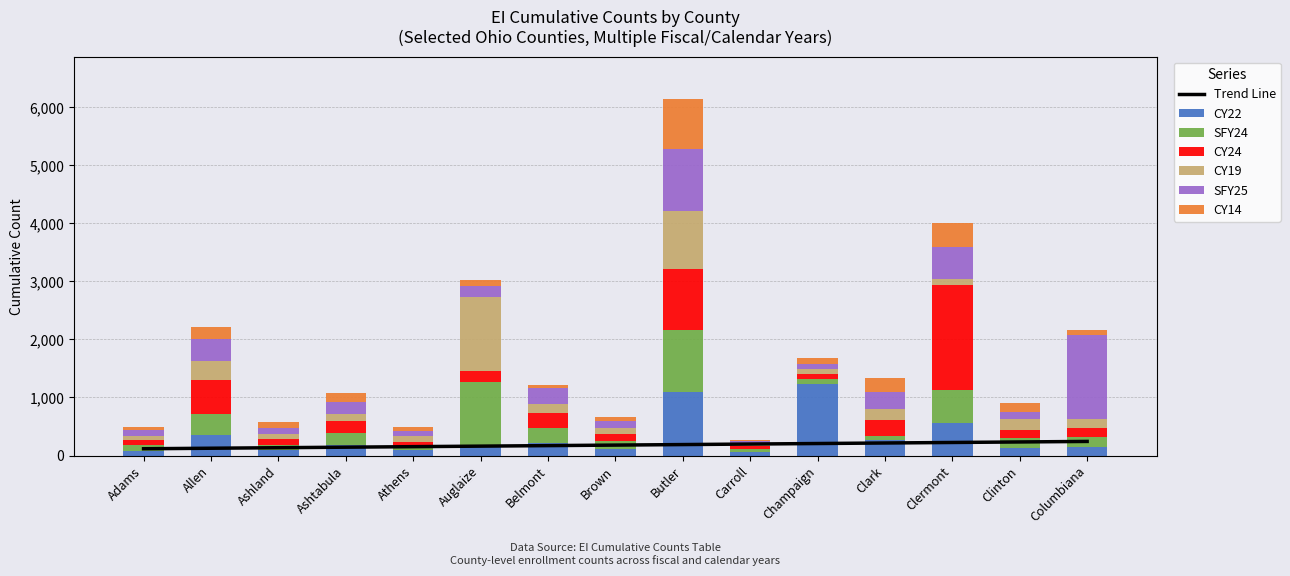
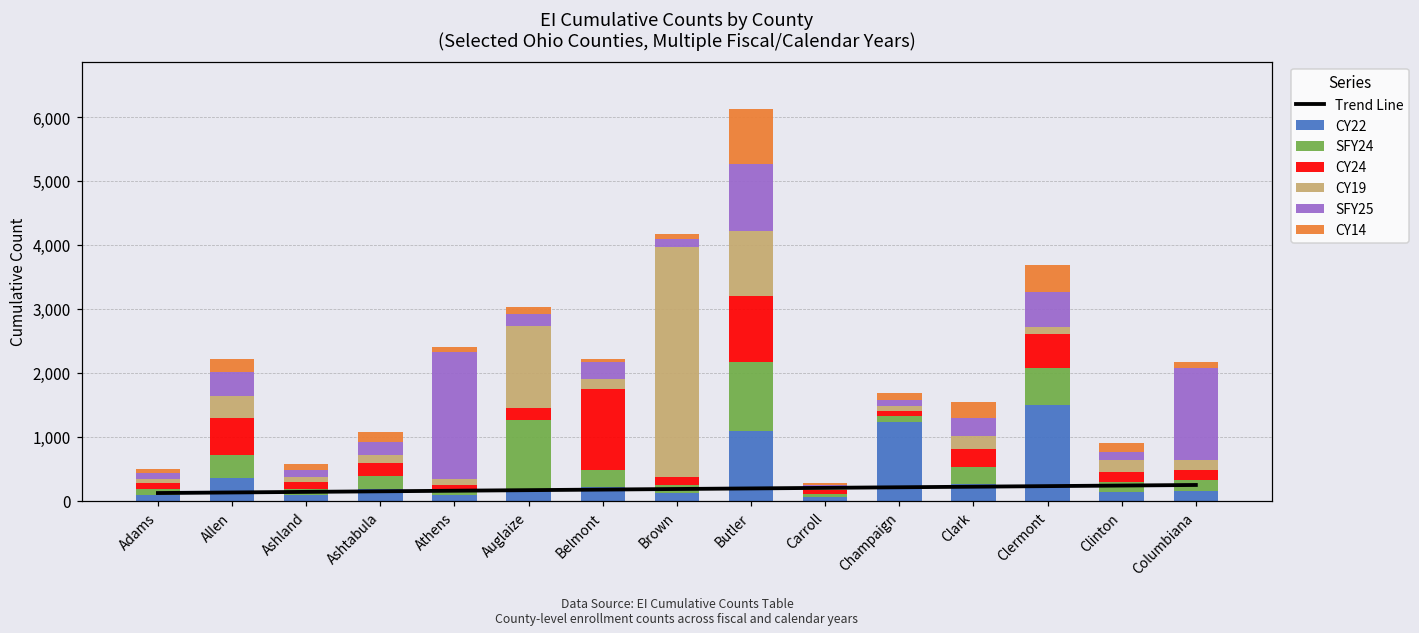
SFY25, Athens: 100 -> 2,000
CY24, Belmont: 300 -> 1,300
CY19, Brown: 100 -> 3,600
SFY24, Clark: 100 -> 300
CY22, Clermont: 600 -> 1,500
CY24, Clermont: 1,800 -> 500
